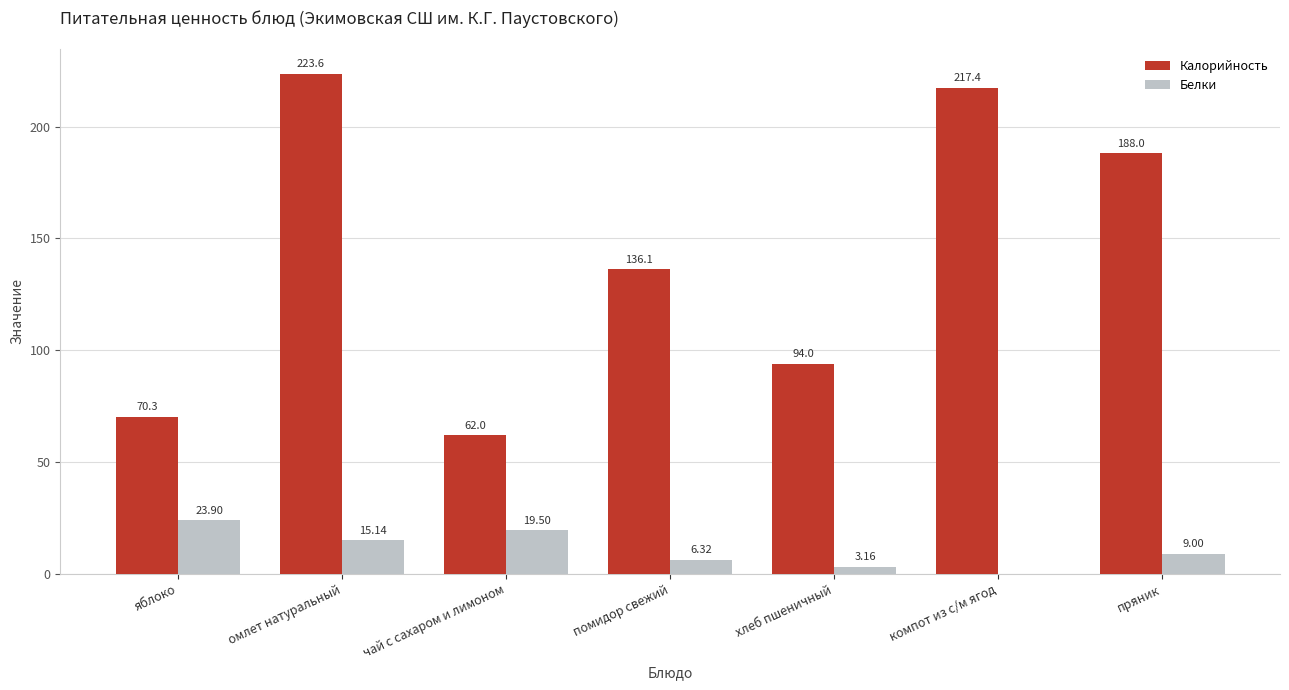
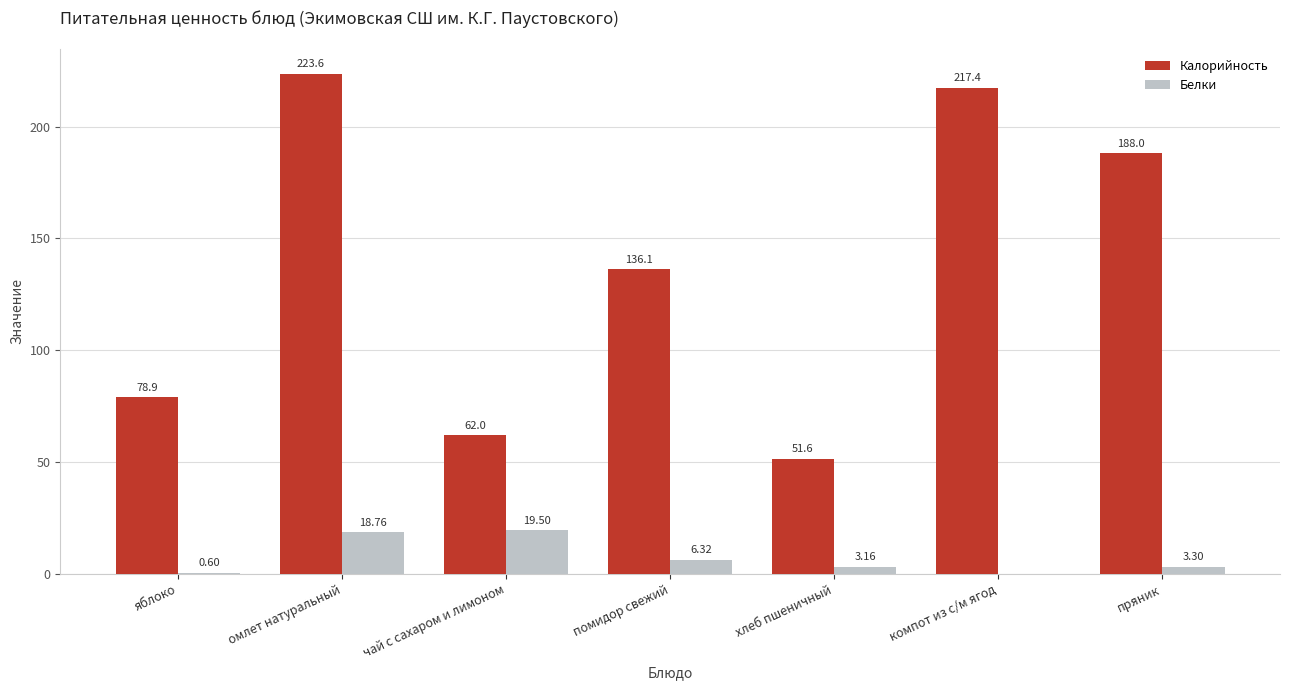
Калорийность, яблоко: 70.3 -> 78.9
Белки, яблоко: 23.90 -> 0.60
Белки, омлет натуральный: 15.14 -> 18.76
Калорийность, хлеб пшеничный: 94.0 -> 51.6
Белки, пряник: 9.00 -> 3.30
